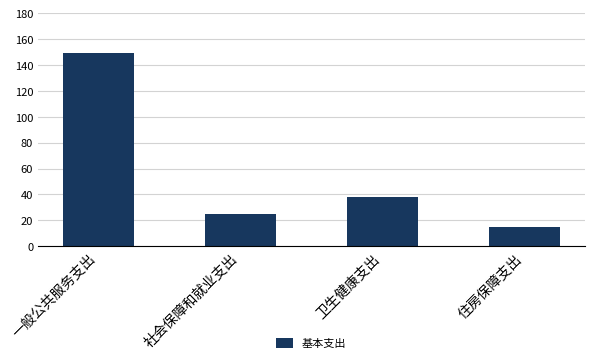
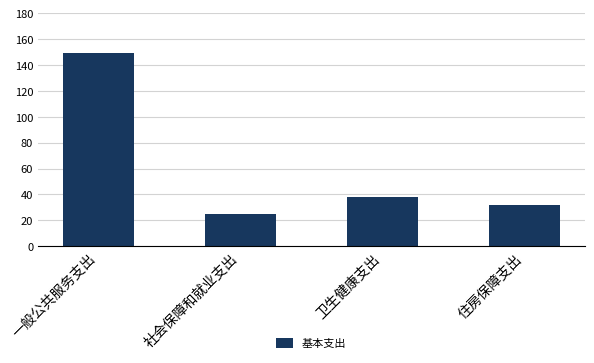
住房保障支出: 15 -> 32
